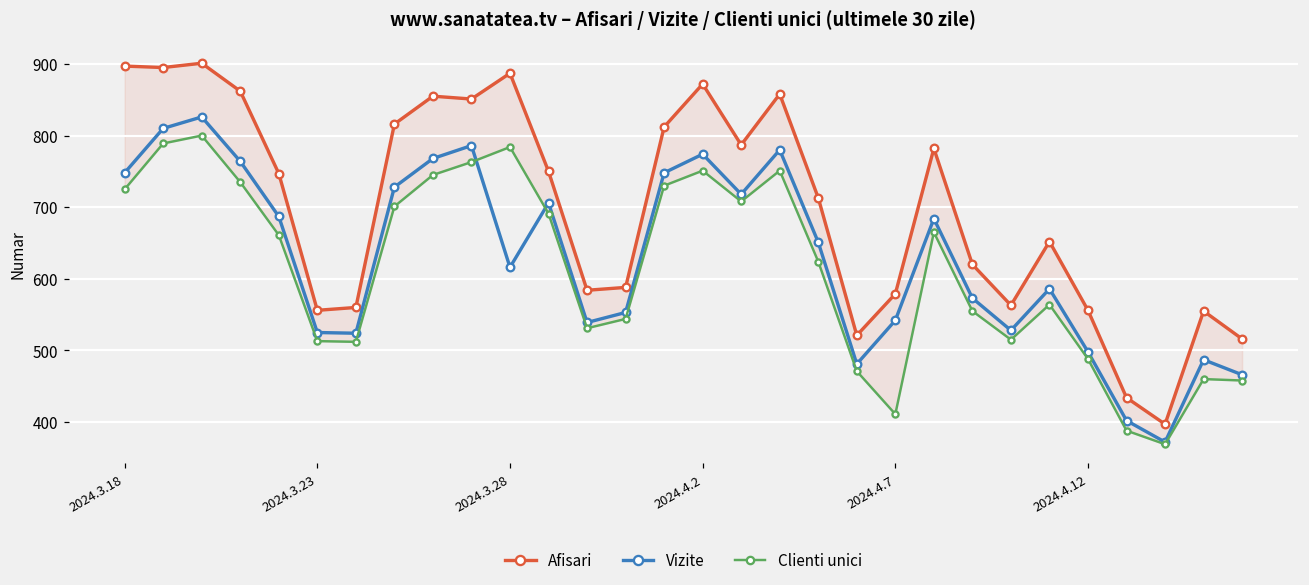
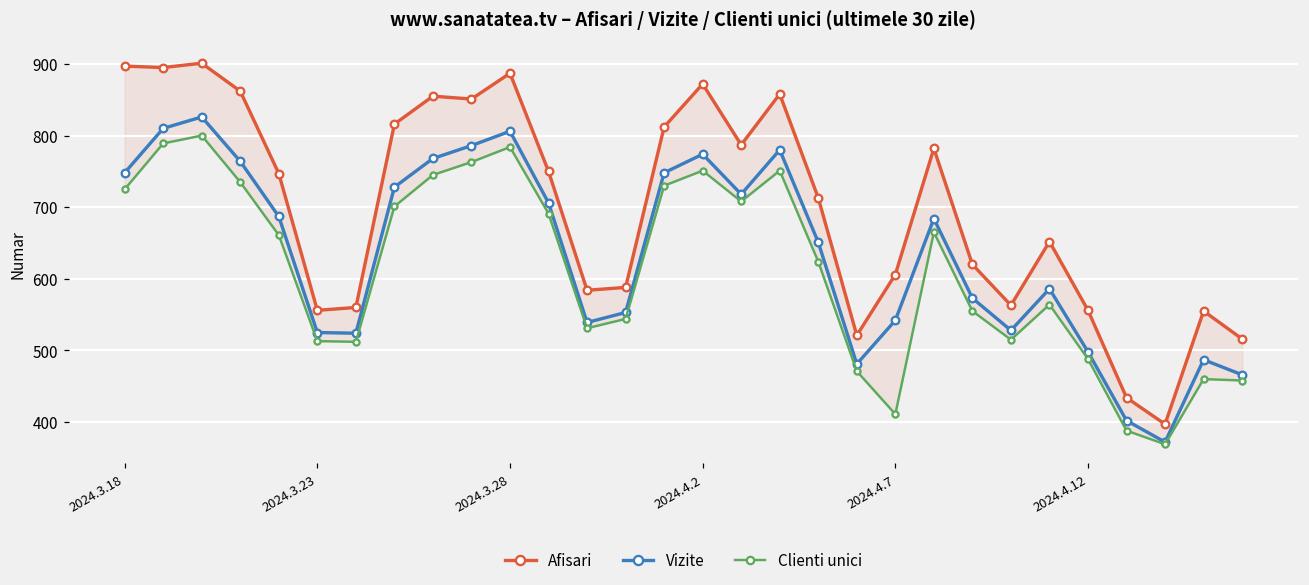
Vizite, 2024.3.28: 620 -> 810
Afisari, 2024.4.7: 580 -> 610
